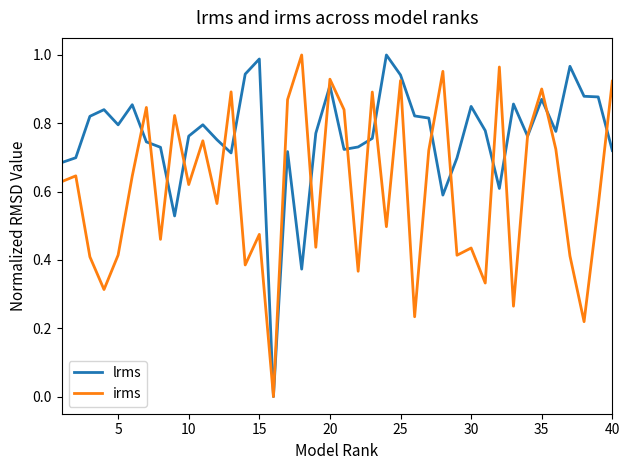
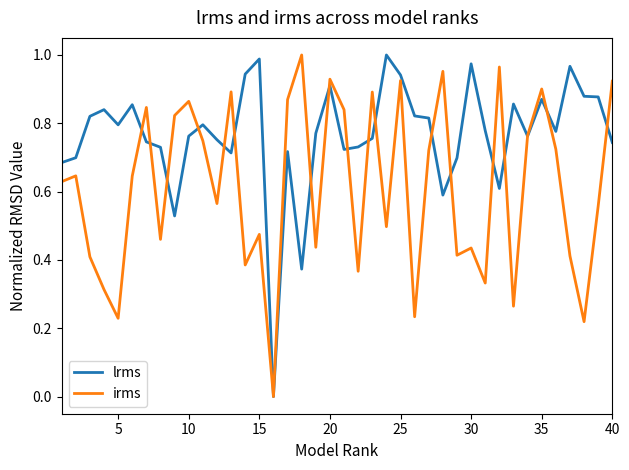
irms, 5: 0.41 -> 0.23
irms, 10: 0.62 -> 0.86
lrms, 30: 0.85 -> 0.97
lrms, 40: 0.72 -> 0.74
